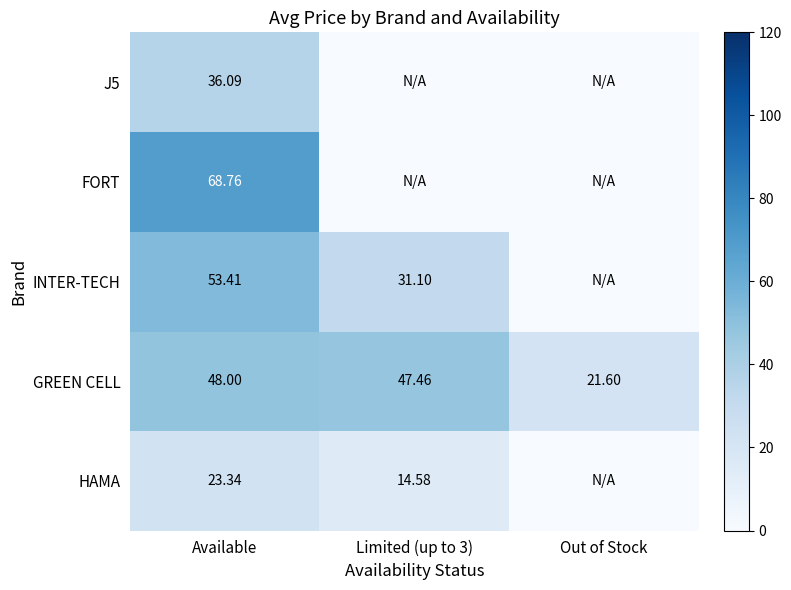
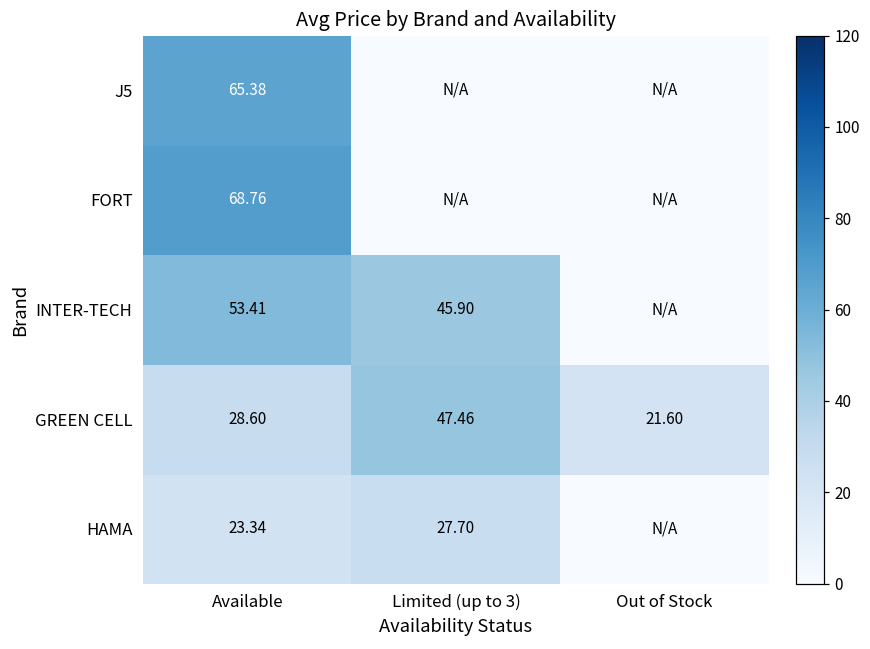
J5, Available: 36.09 -> 65.38
INTER-TECH, Limited (up to 3): 31.10 -> 45.90
GREEN CELL, Available: 48.00 -> 28.60
HAMA, Limited (up to 3): 14.58 -> 27.70
